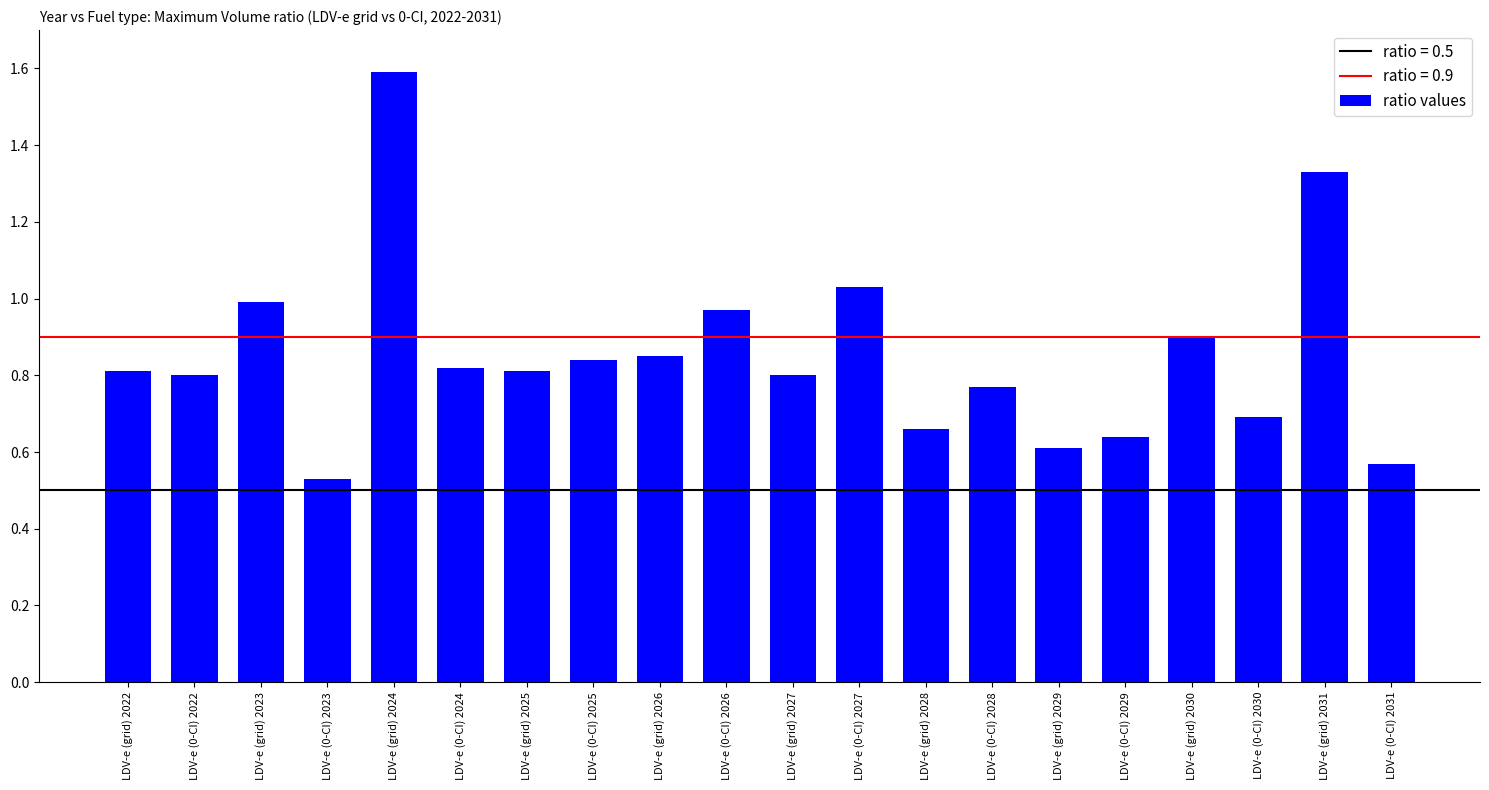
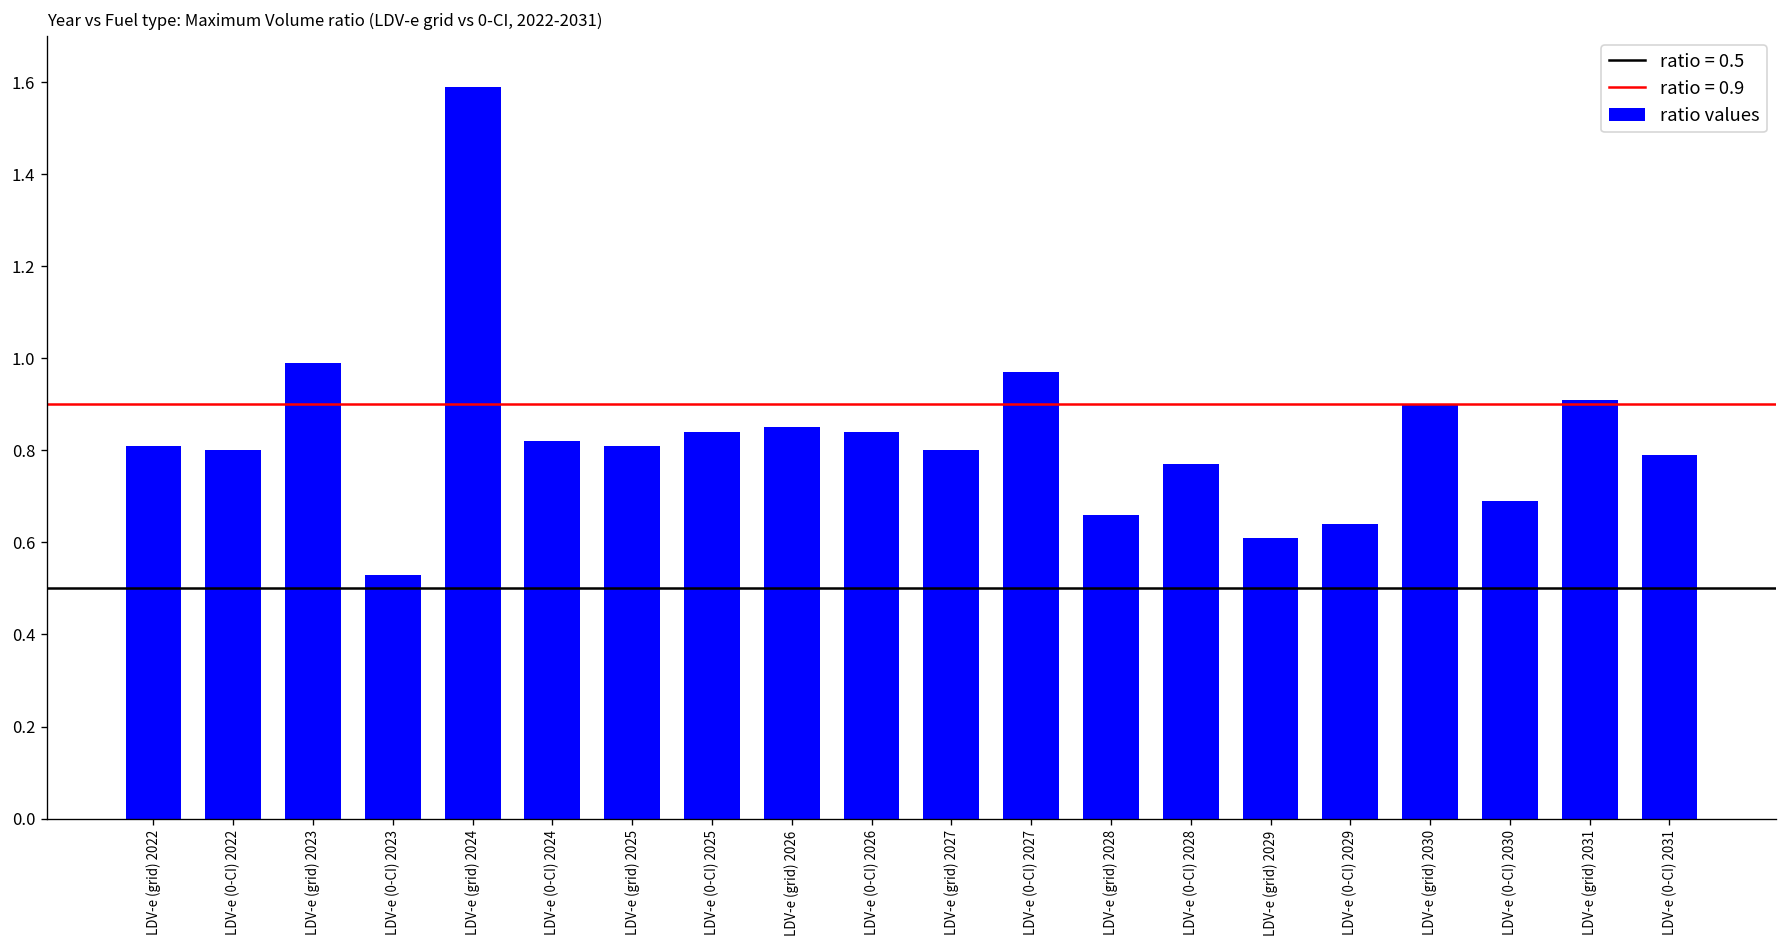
LDV-e (0-CI) 2026: 0.97 -> 0.84
LDV-e (0-CI) 2027: 1.03 -> 0.97
LDV-e (grid) 2031: 1.33 -> 0.91
LDV-e (0-CI) 2031: 0.57 -> 0.79
